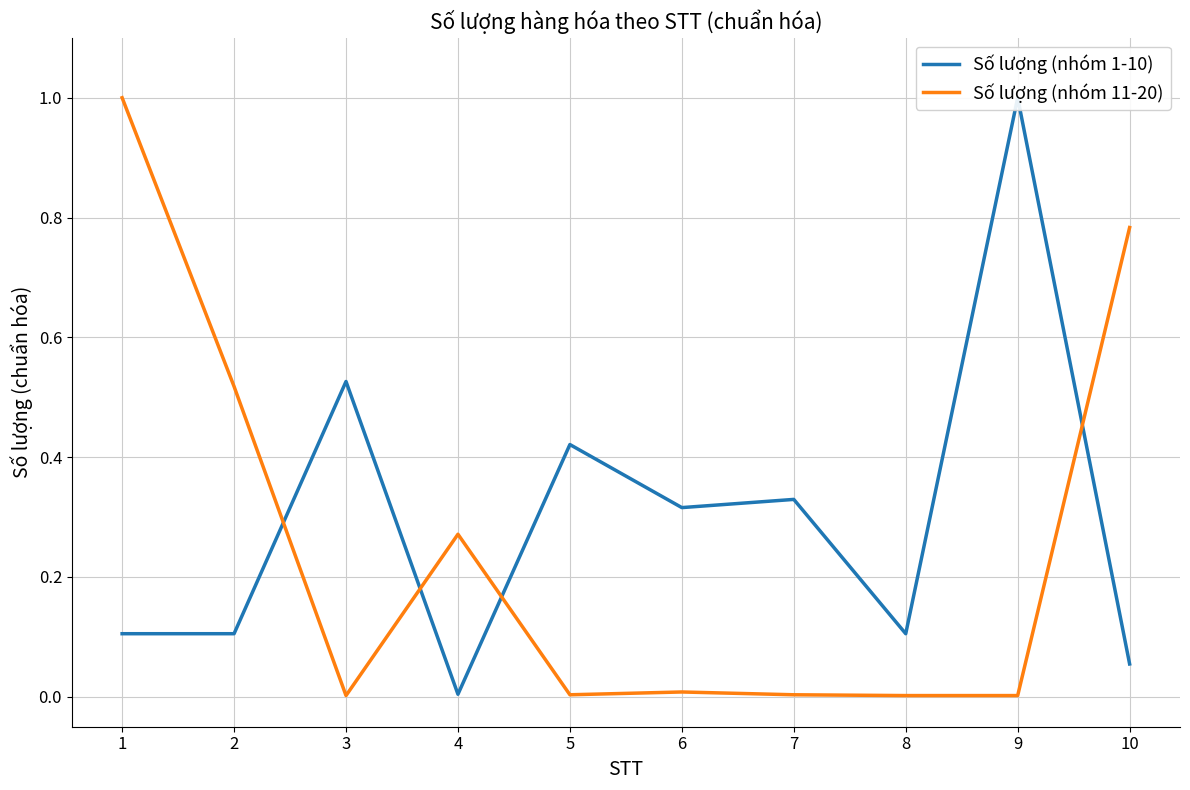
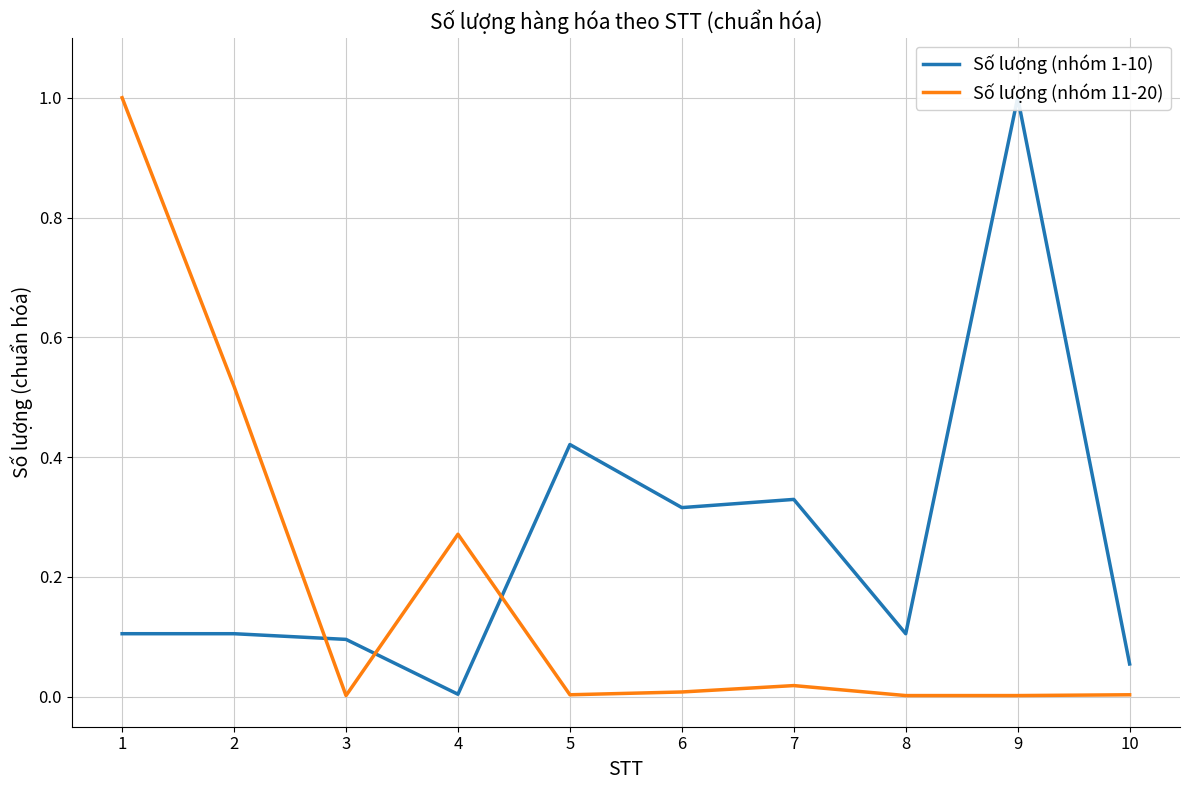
Số lượng (nhóm 1-10), 3: 0.53 -> 0.10
Số lượng (nhóm 11-20), 7: 0.00 -> 0.02
Số lượng (nhóm 11-20), 10: 0.78 -> 0.00
